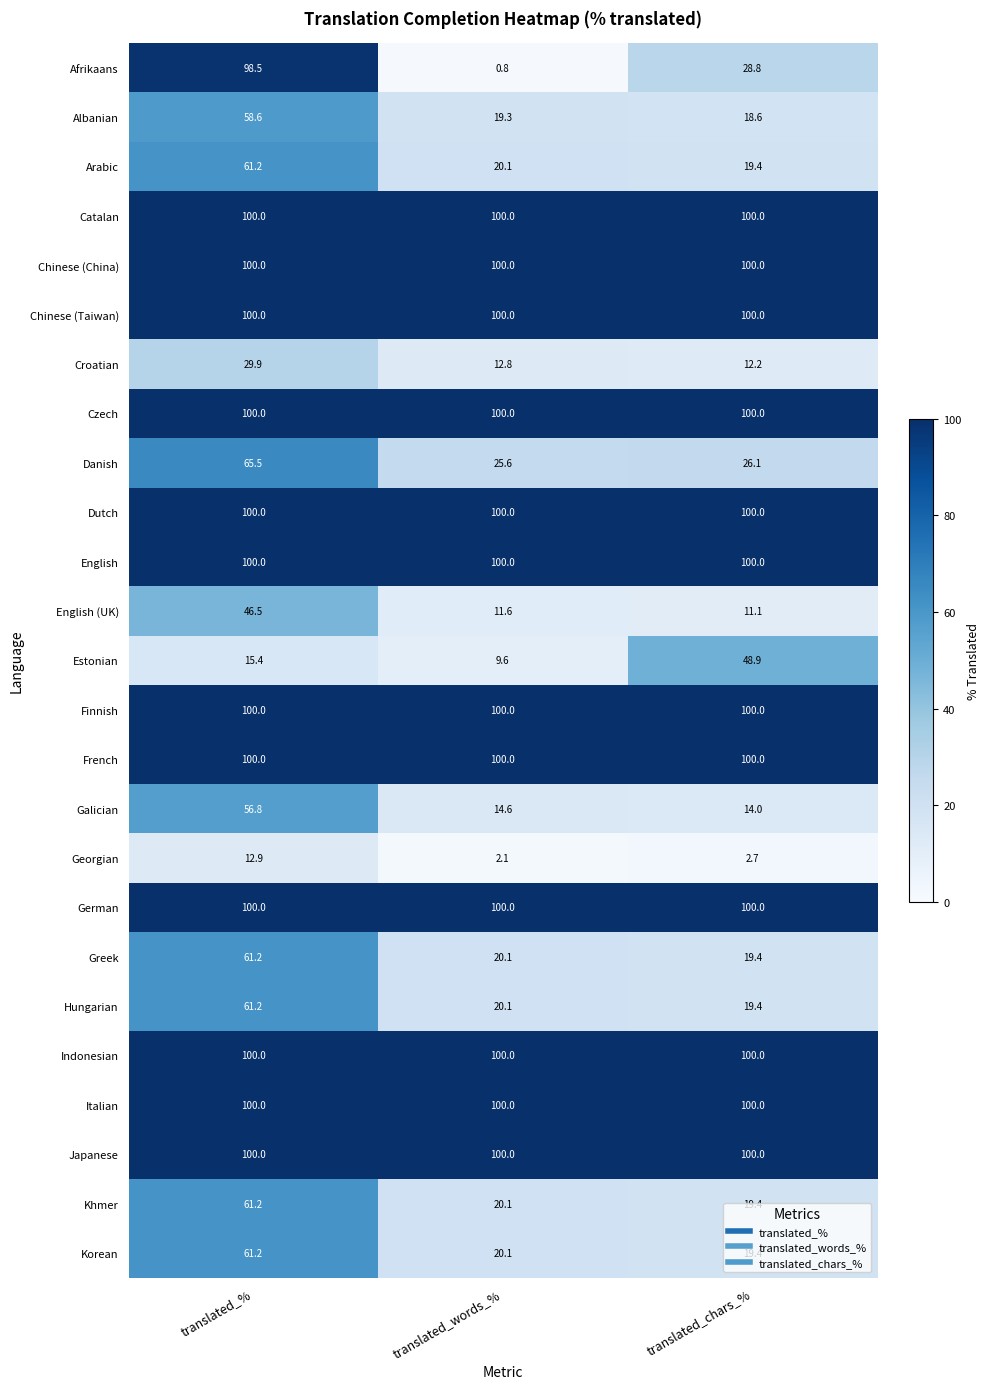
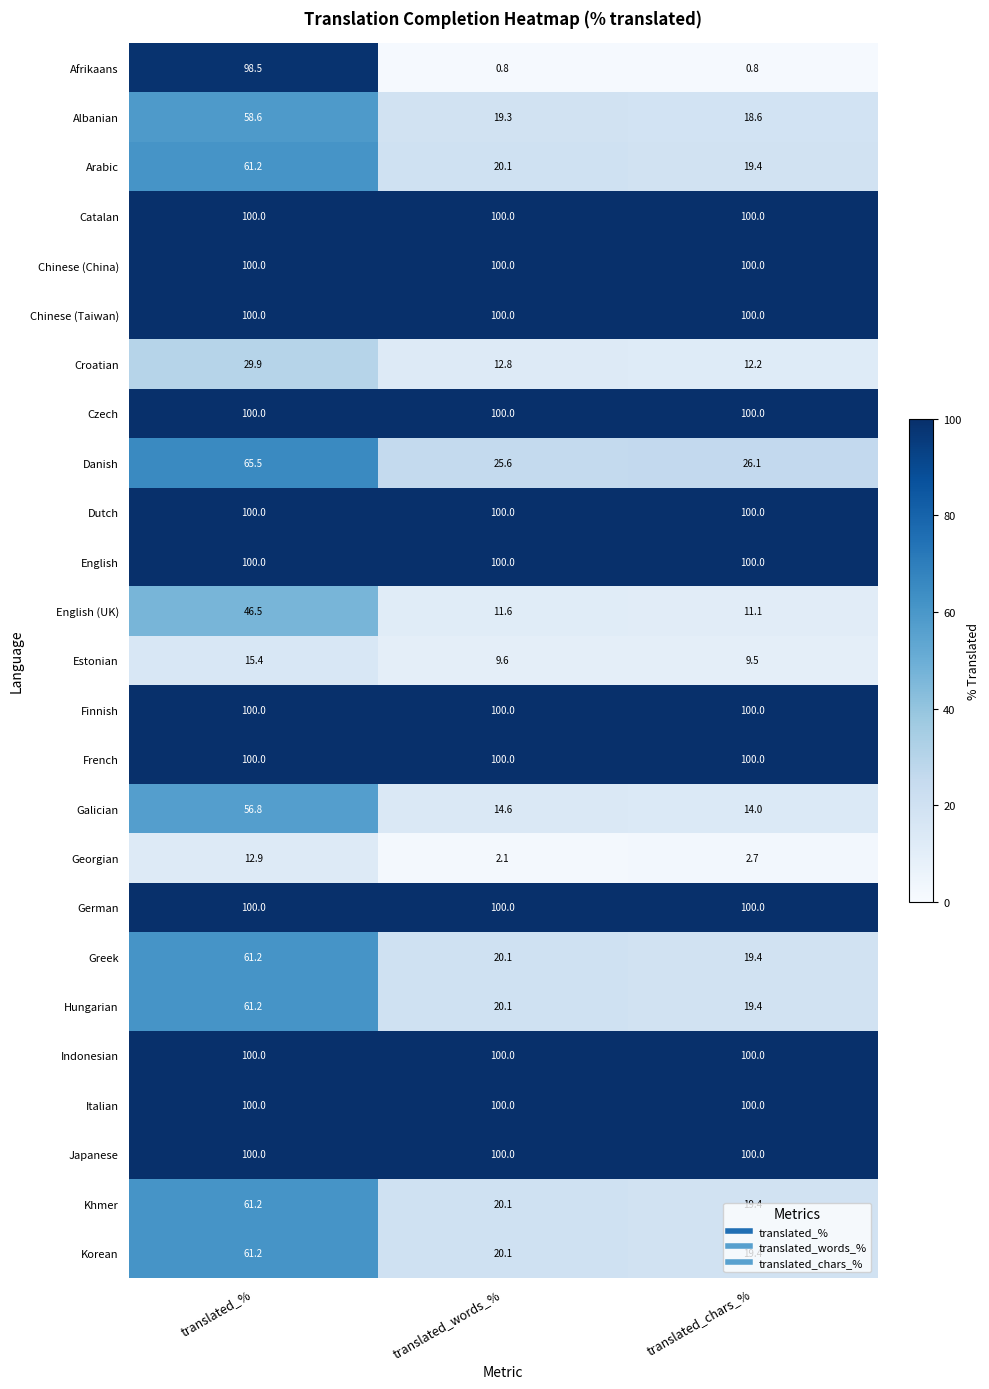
Afrikaans, translated_chars_%: 28.8 -> 0.8
Estonian, translated_chars_%: 48.9 -> 9.5
